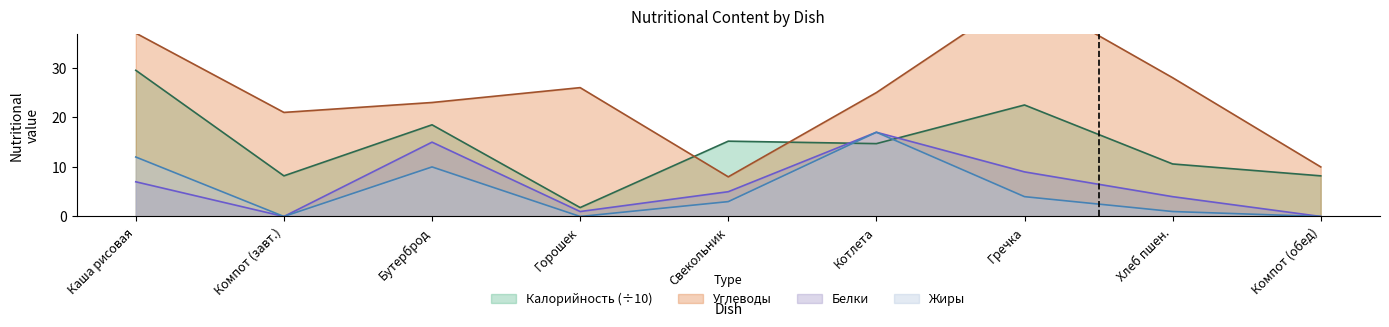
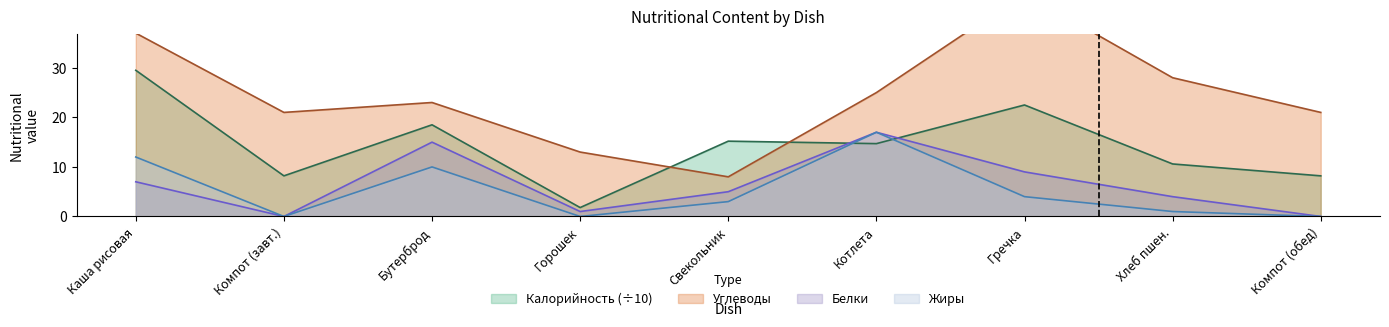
Углеводы, Горошек: 26 -> 13
Углеводы, Компот (обед): 10 -> 21
